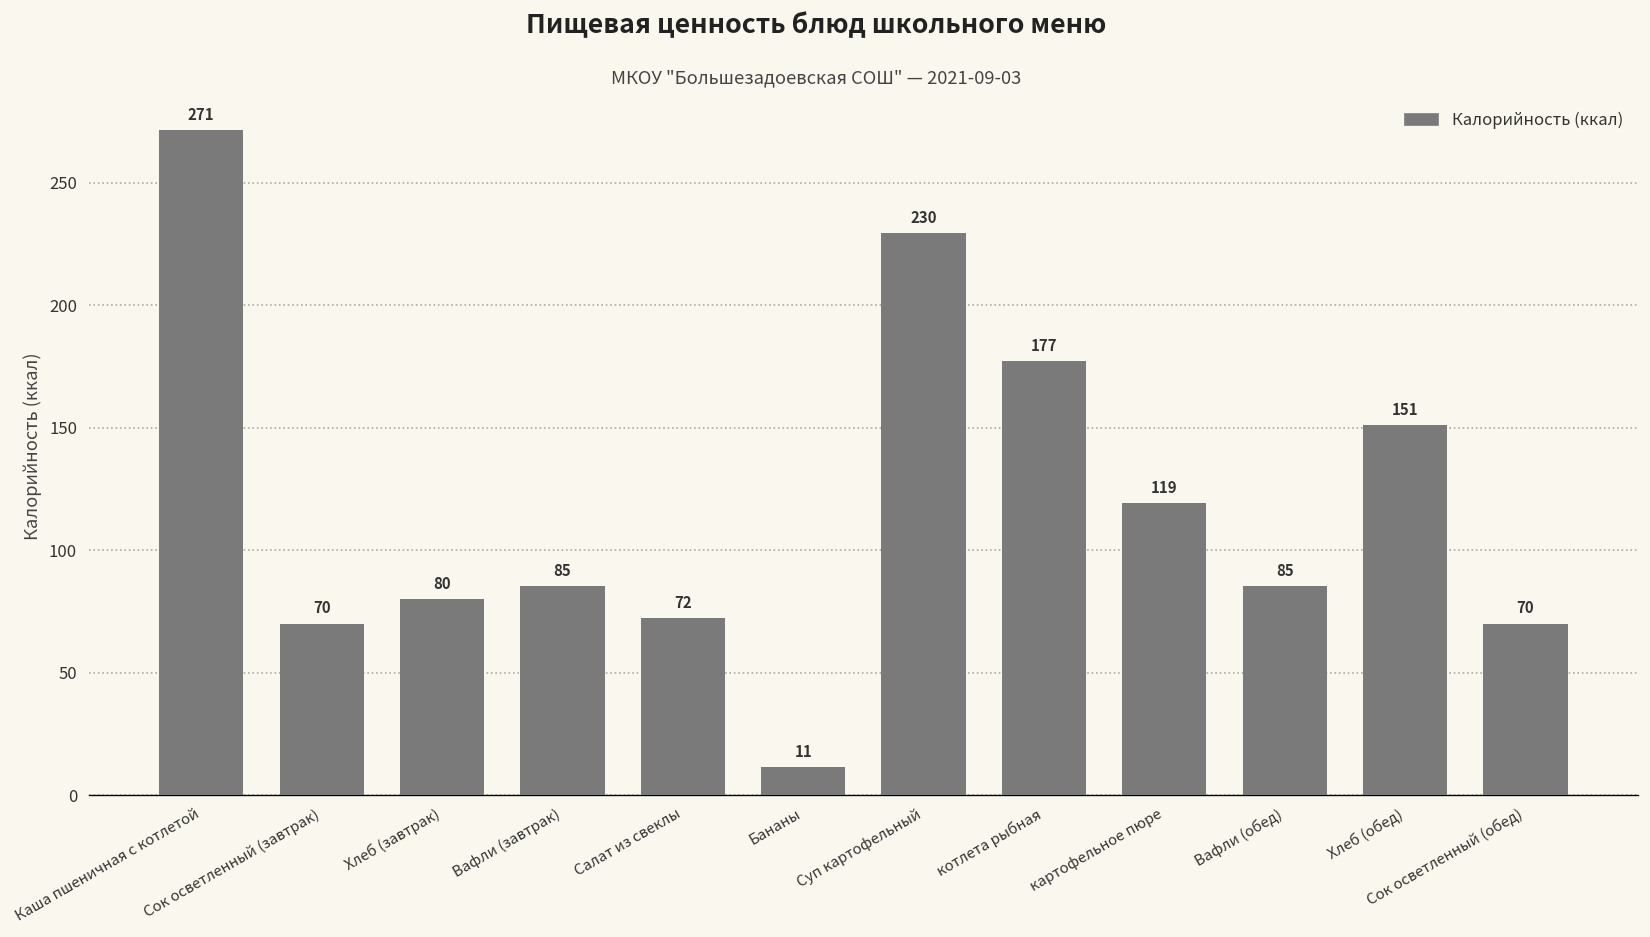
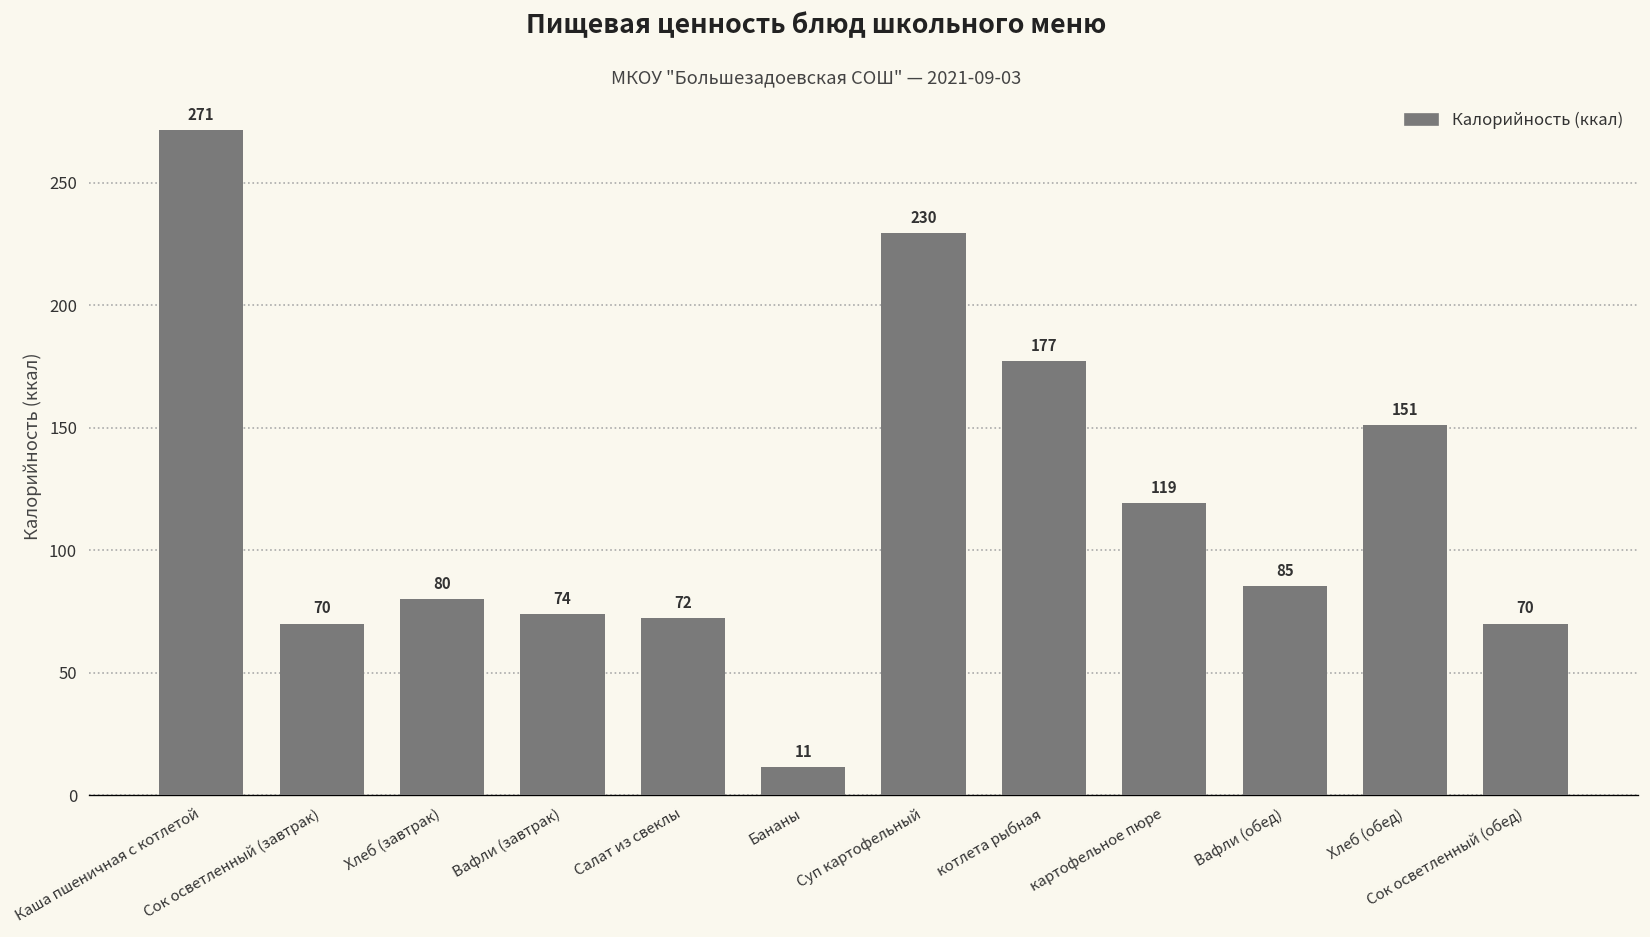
Вафли (завтрак): 85 -> 74
